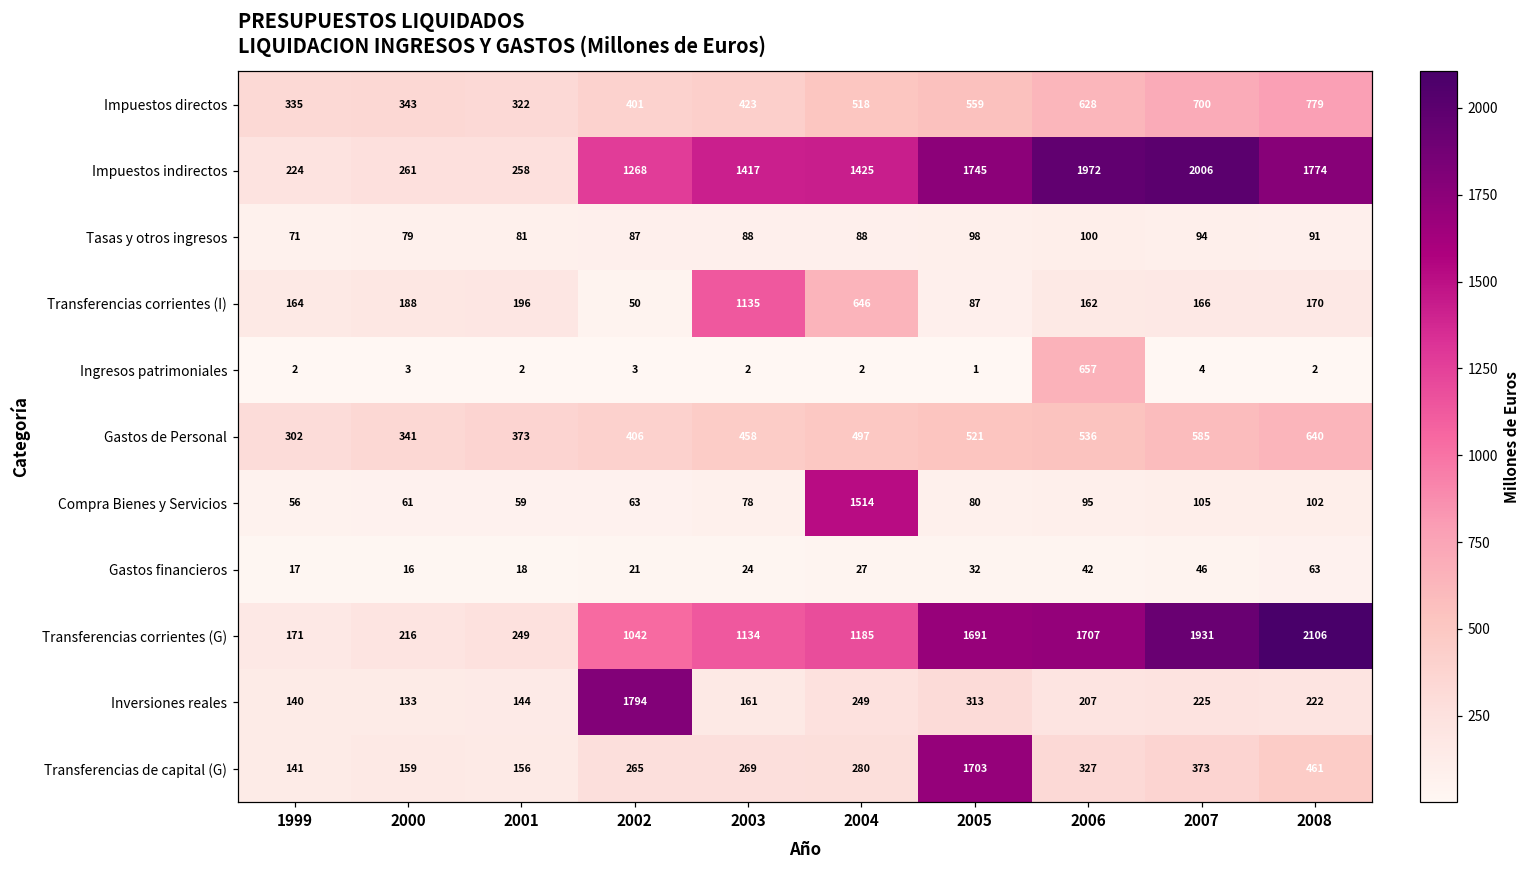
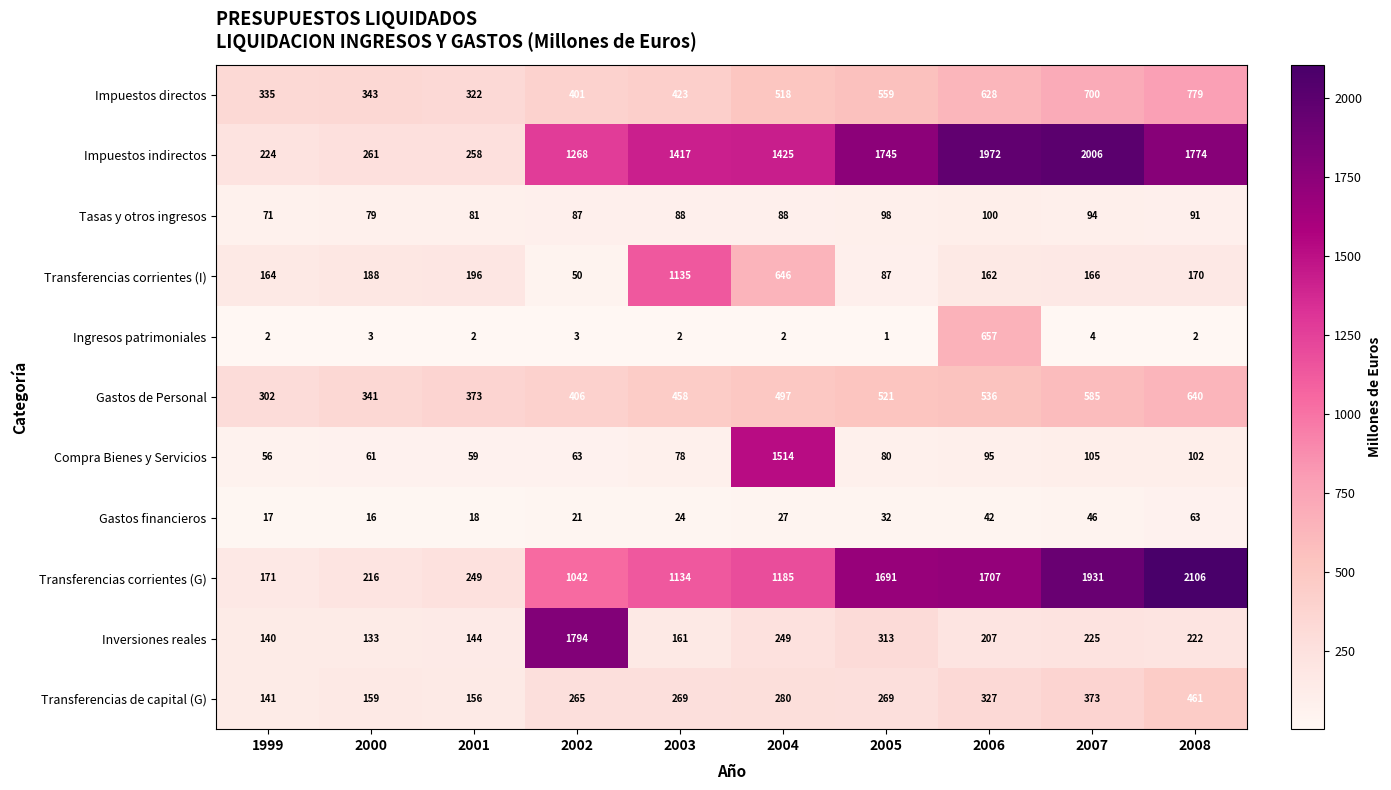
Transferencias de capital (G), 2005: 1703 -> 269
